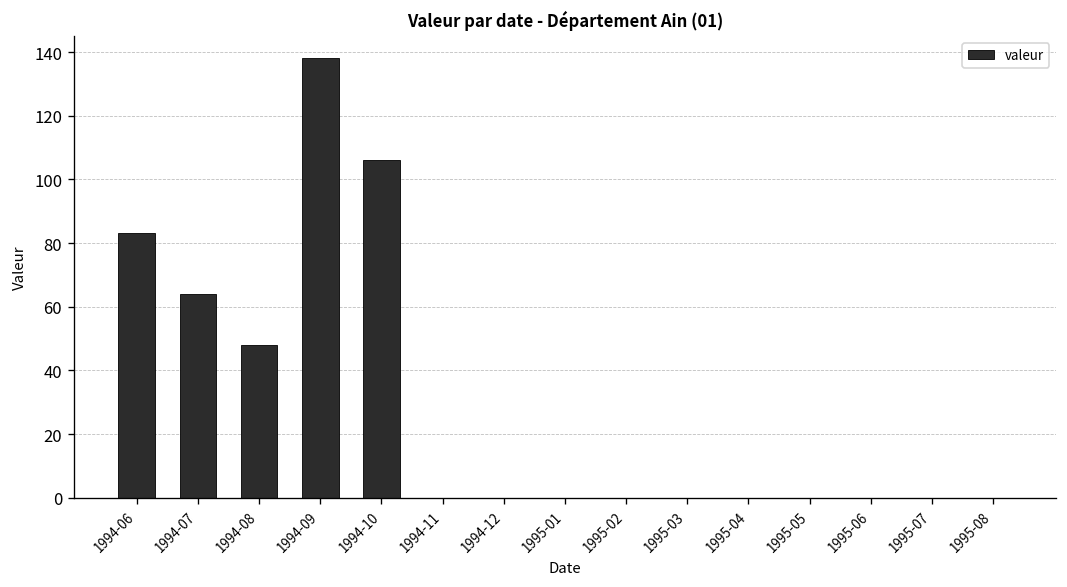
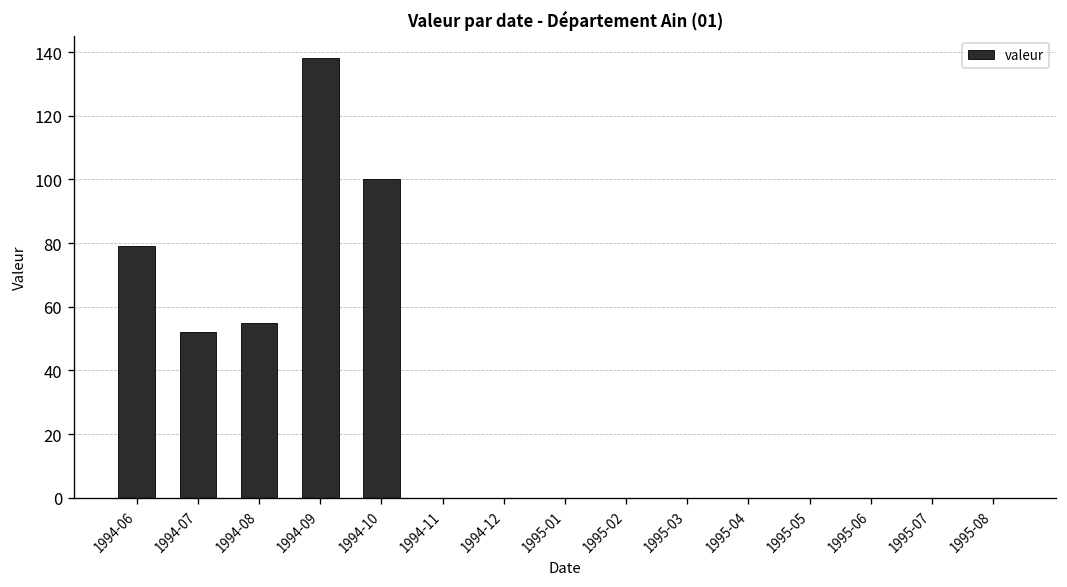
1994-06: 83 -> 79
1994-07: 64 -> 52
1994-08: 48 -> 55
1994-10: 106 -> 100
